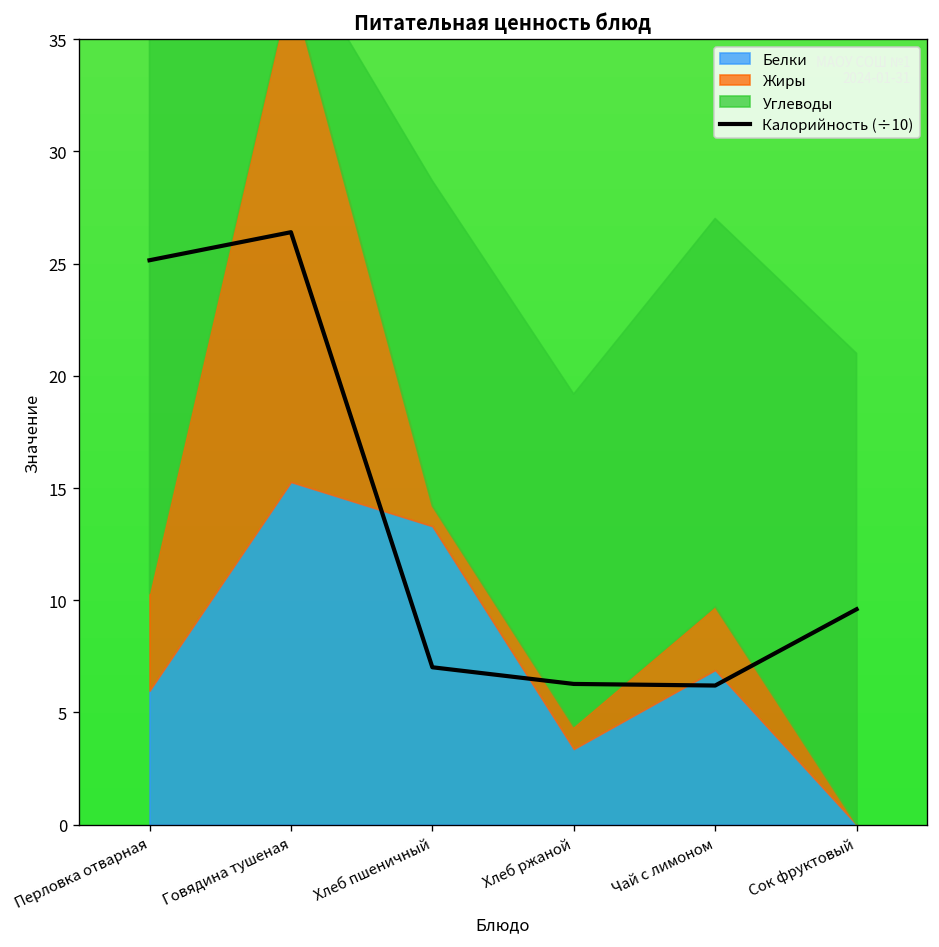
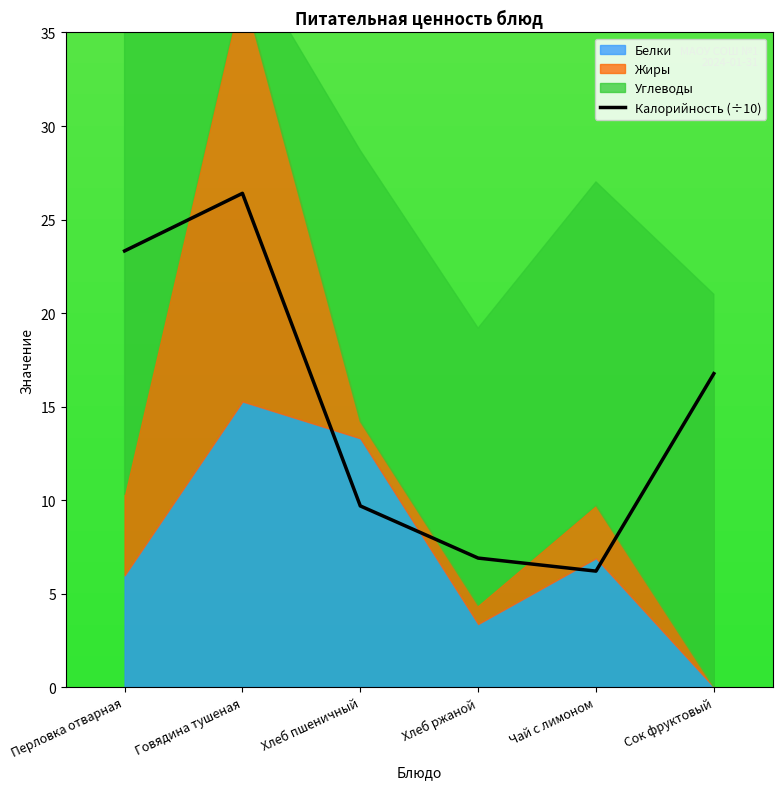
Калорийность (÷10), Перловка отварная: 25.2 -> 23.3
Калорийность (÷10), Хлеб пшеничный: 7.0 -> 9.7
Калорийность (÷10), Хлеб ржаной: 6.3 -> 6.9
Калорийность (÷10), Сок фруктовый: 9.6 -> 16.8
